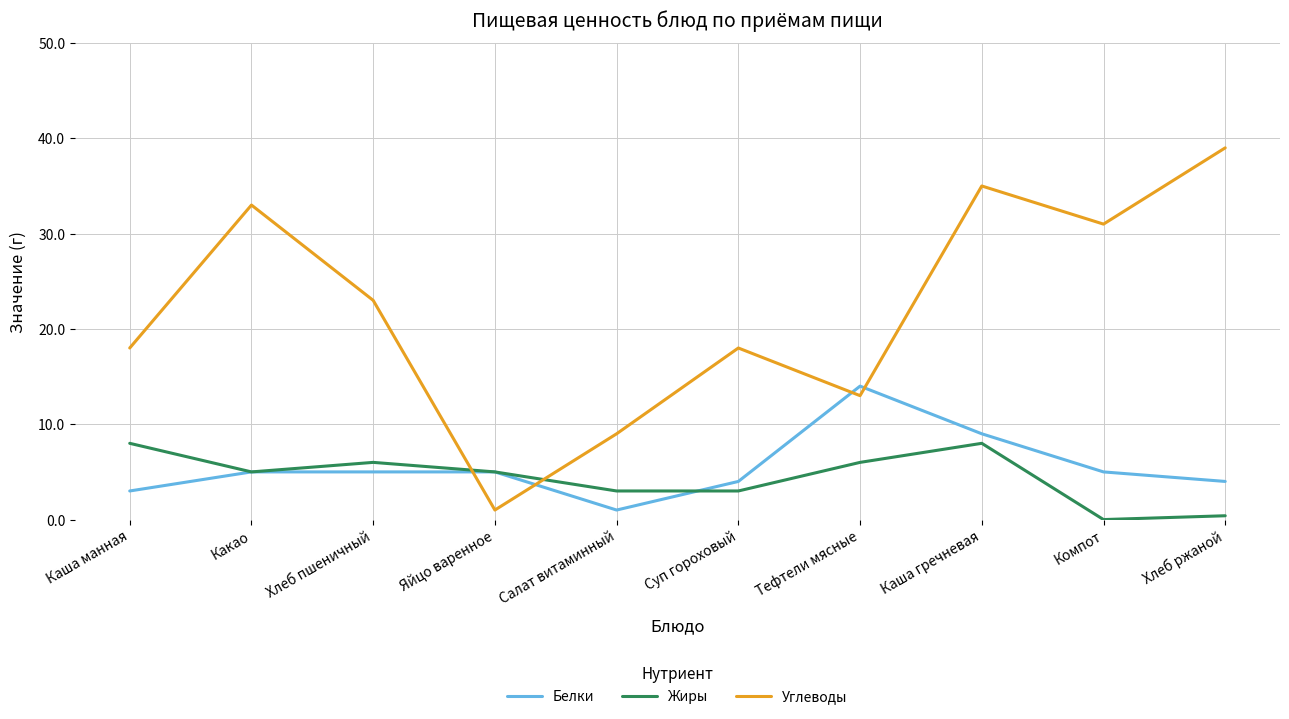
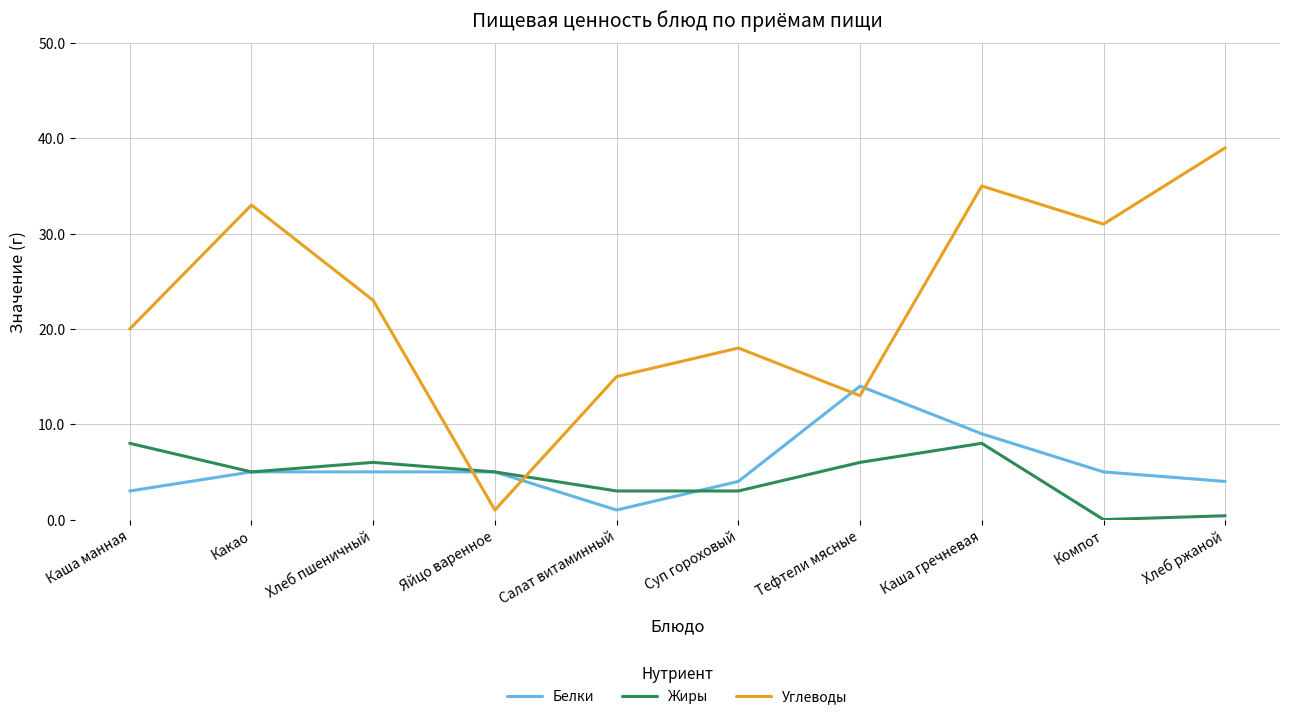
Углеводы, Каша манная: 18 -> 20
Углеводы, Салат витаминный: 9 -> 15
